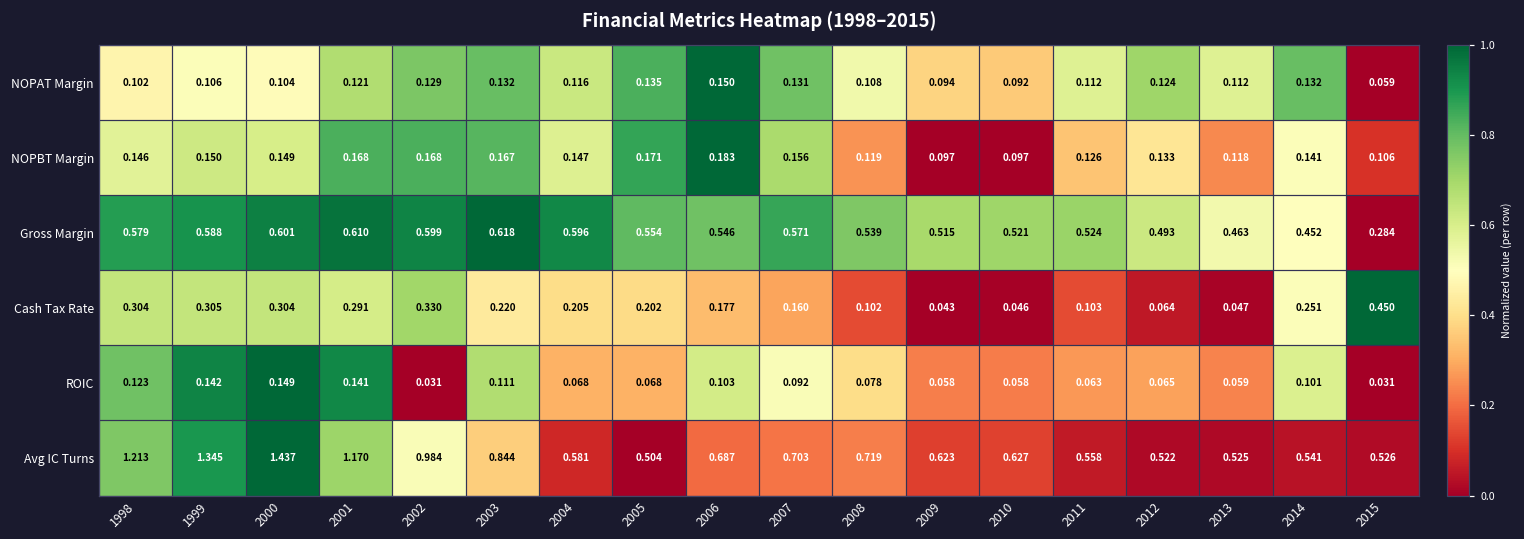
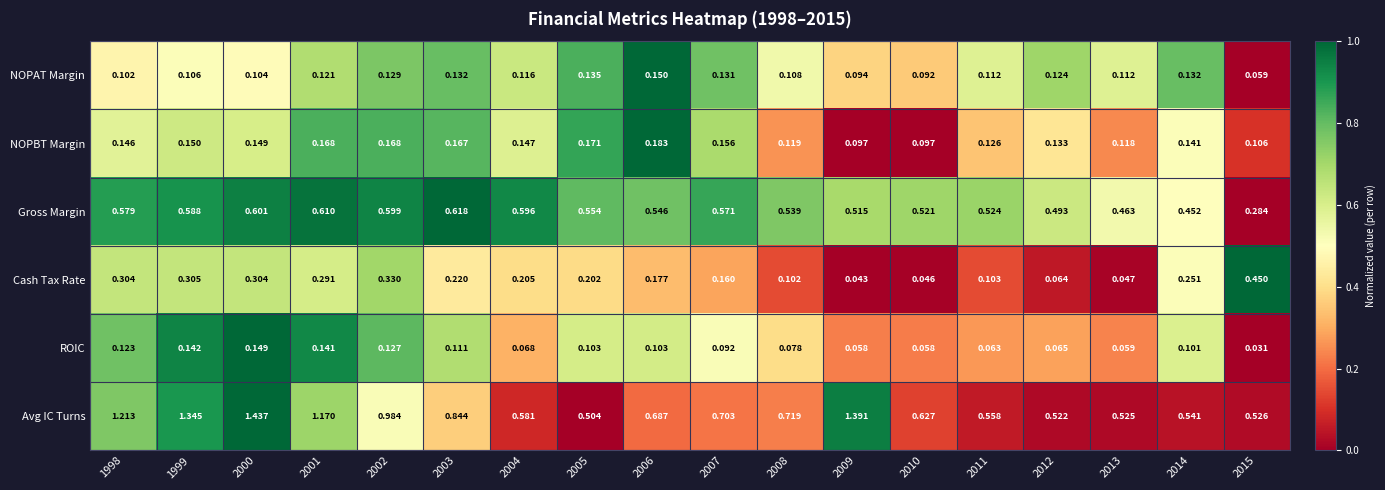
ROIC, 2002: 0.031 -> 0.127
ROIC, 2005: 0.068 -> 0.103
Avg IC Turns, 2009: 0.623 -> 1.391
